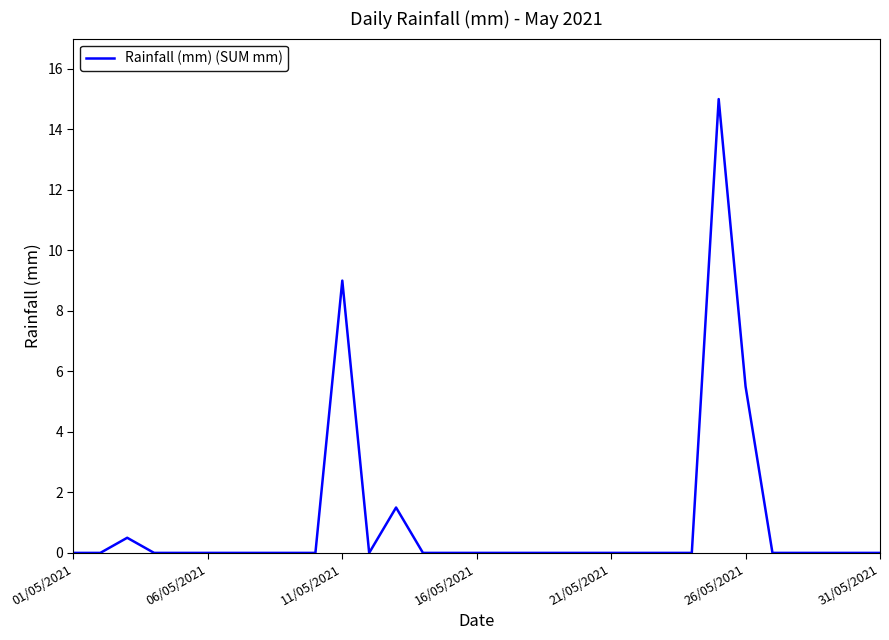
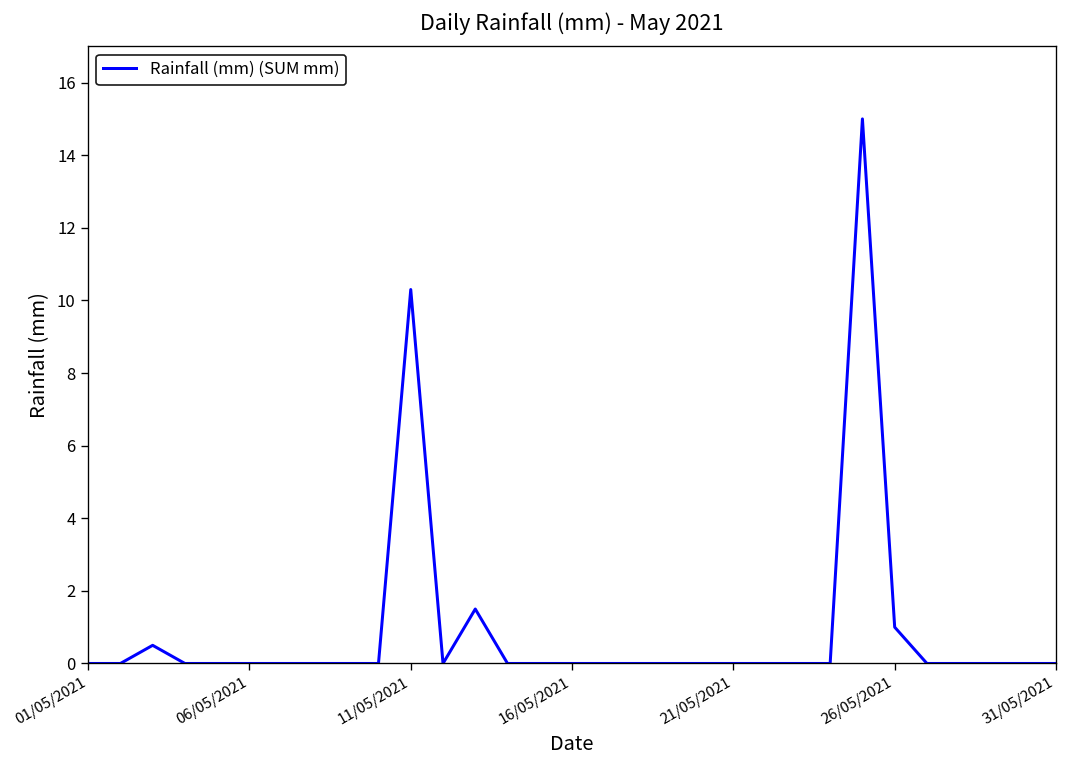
11/05/2021: 9.0 -> 10.3
26/05/2021: 5.5 -> 1.0
